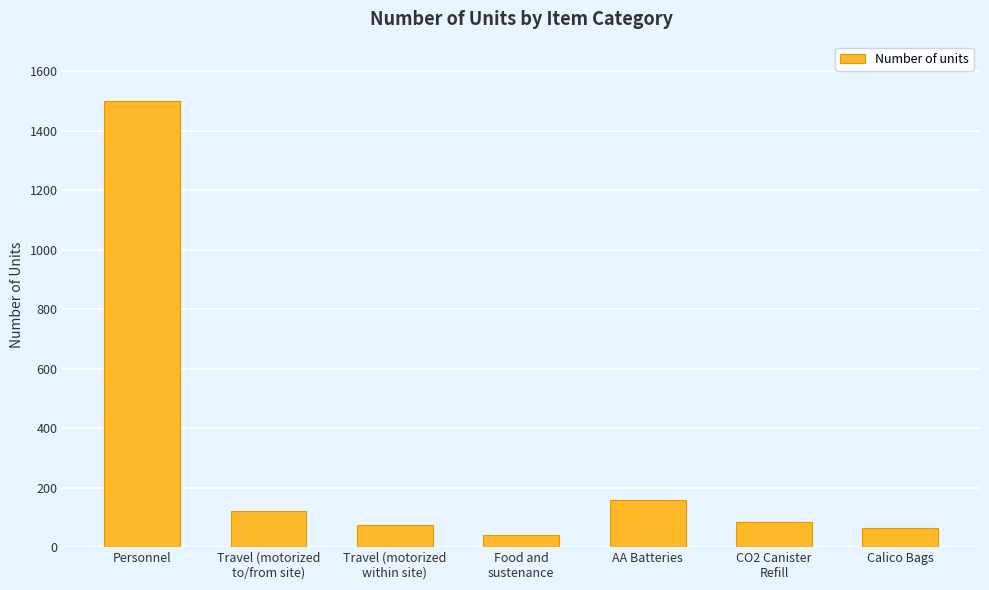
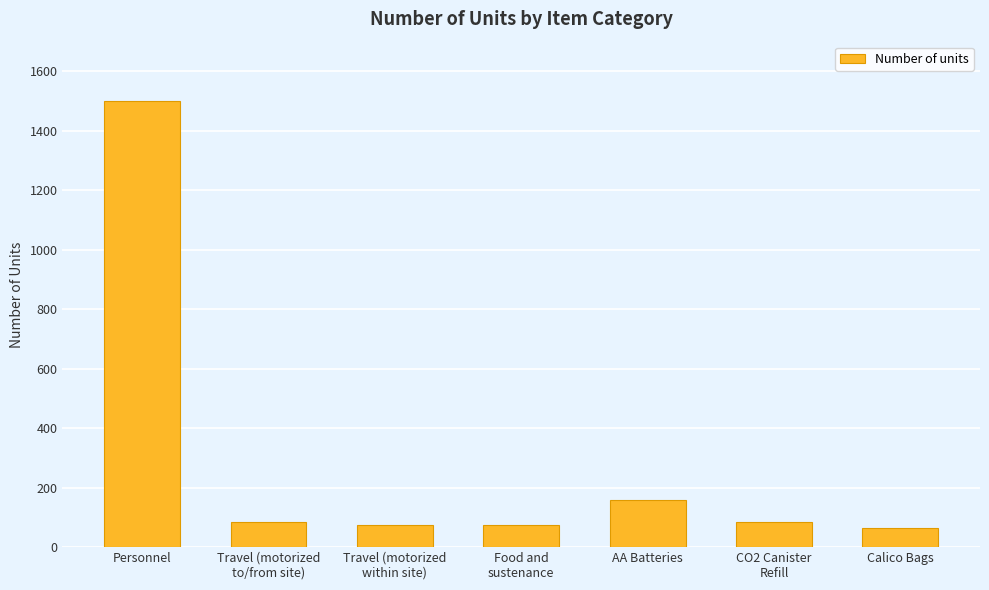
Travel (motorized to/from site): 120 -> 90
Food and sustenance: 40 -> 80
